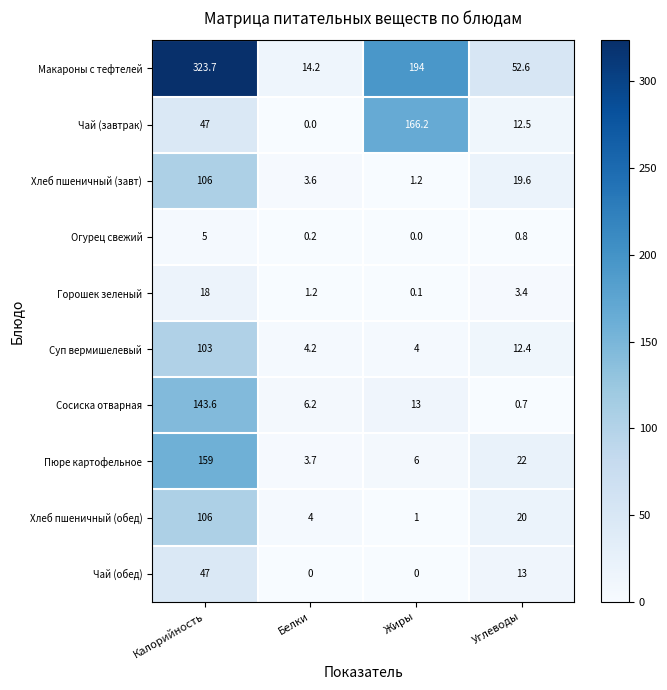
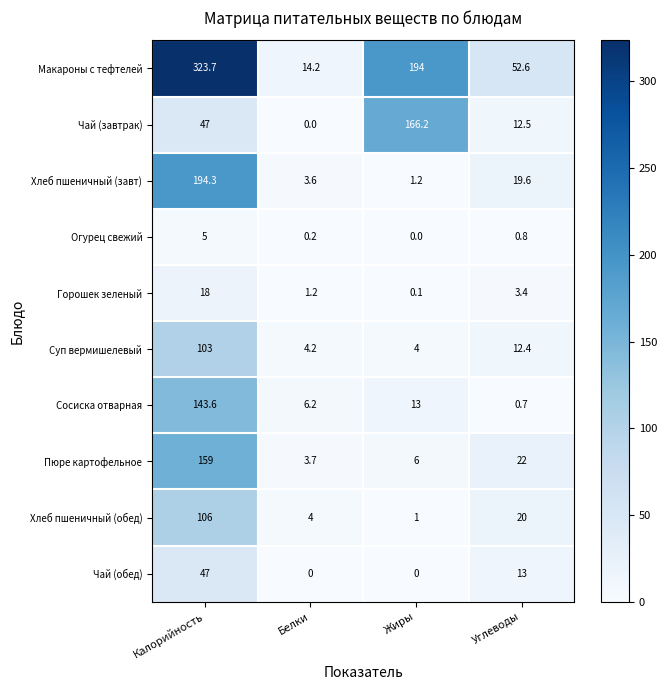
Хлеб пшеничный (завт), Калорийность: 106 -> 194.3
